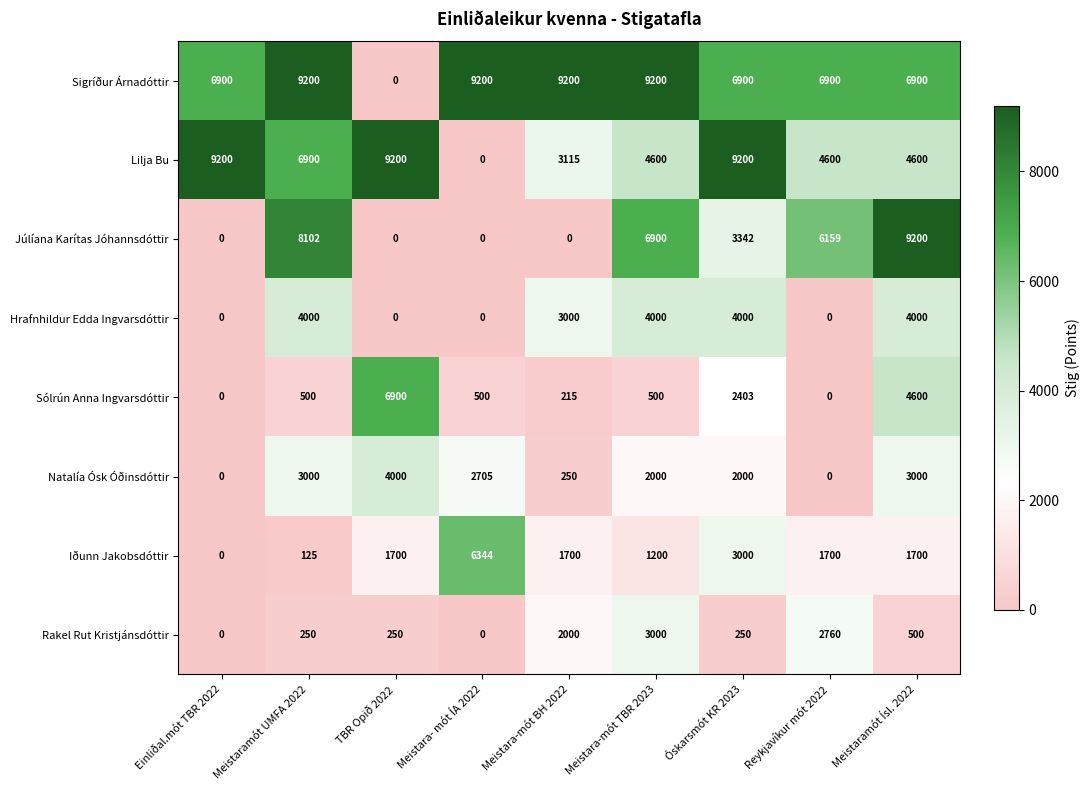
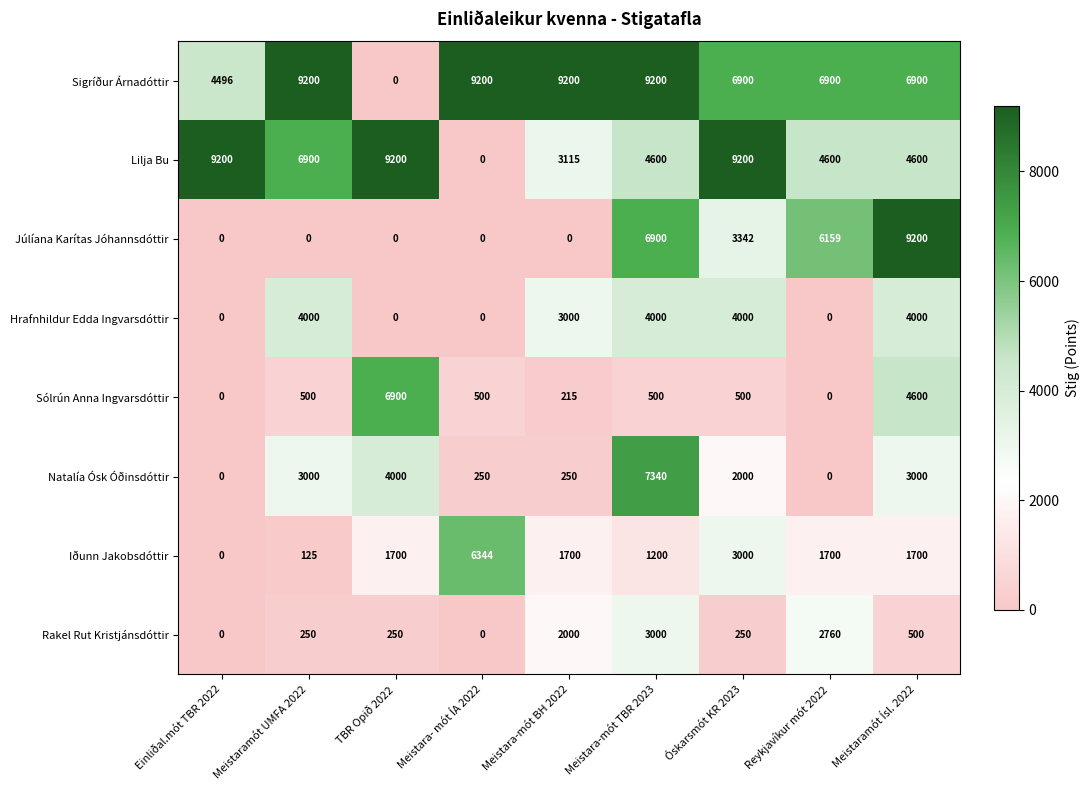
Sigríður Árnadóttir, Einliðal.mót TBR 2022: 6900 -> 4496
Júlíana Karítas Jóhannsdóttir, Meistaramót UMFA 2022: 8102 -> 0
Sólrún Anna Ingvarsdóttir, Óskarsmót KR 2023: 2403 -> 500
Natalía Ósk Óðinsdóttir, Meistara- mót ÍA 2022: 2705 -> 250
Natalía Ósk Óðinsdóttir, Meistara-mót TBR 2023: 2000 -> 7340
